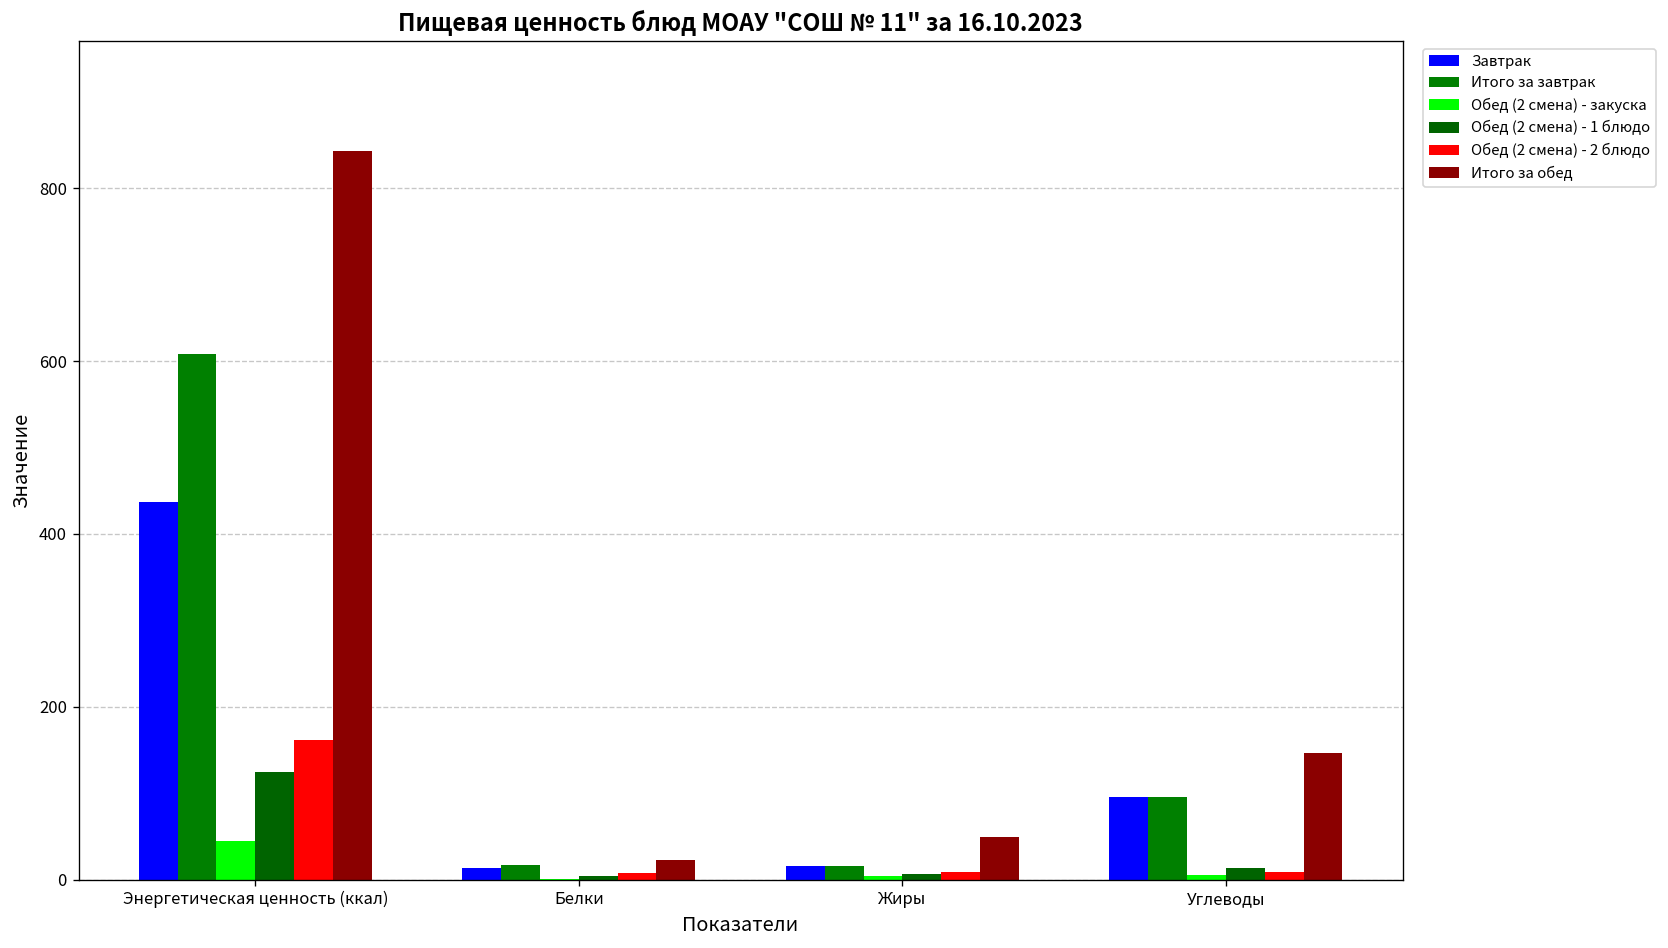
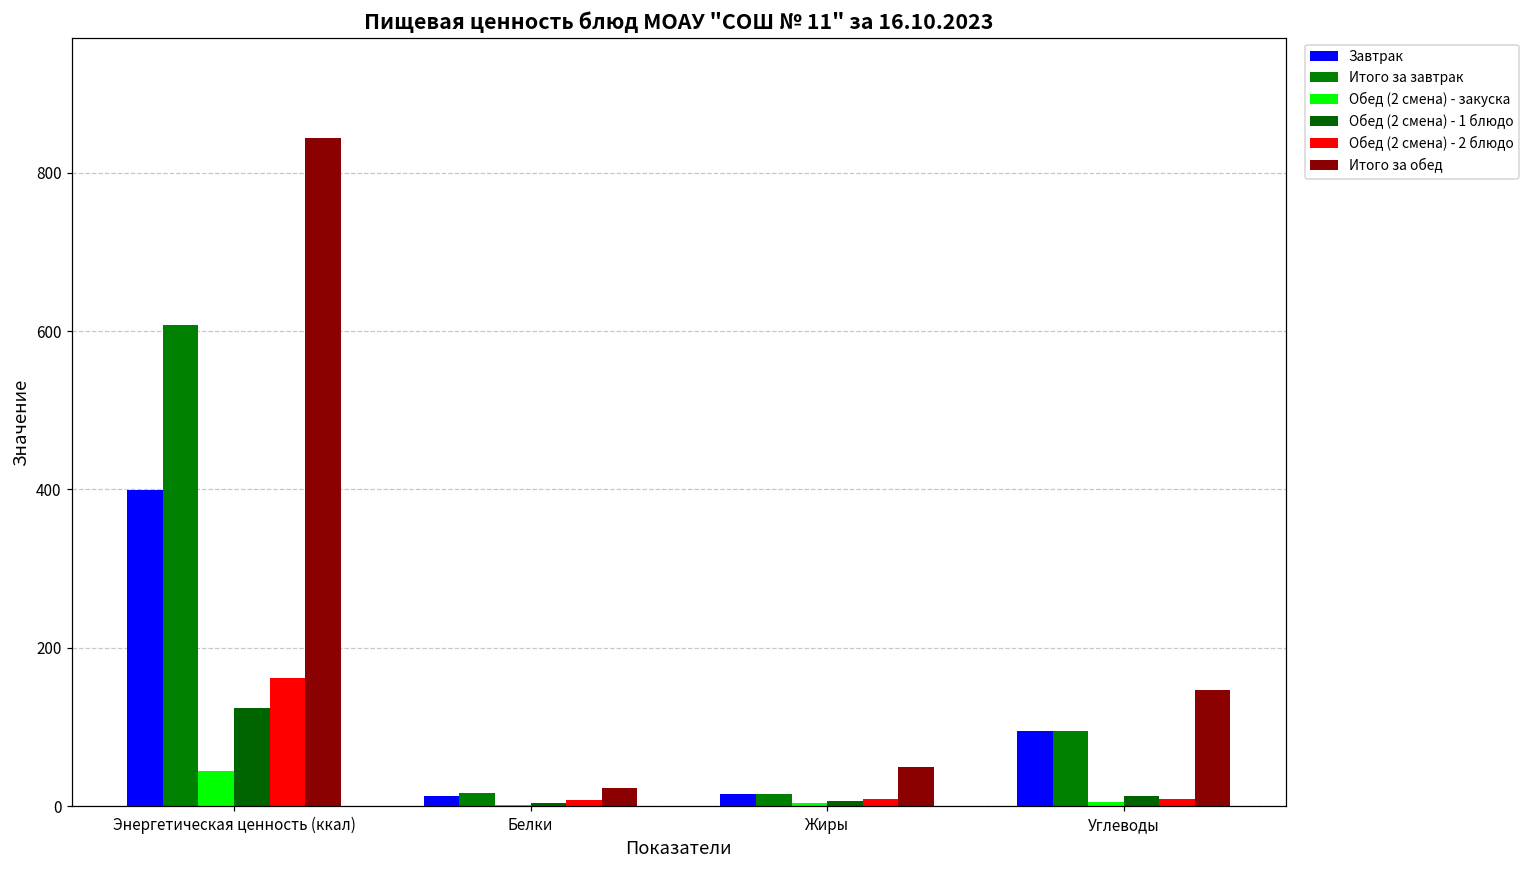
Завтрак, Энергетическая ценность (ккал): 440 -> 400
